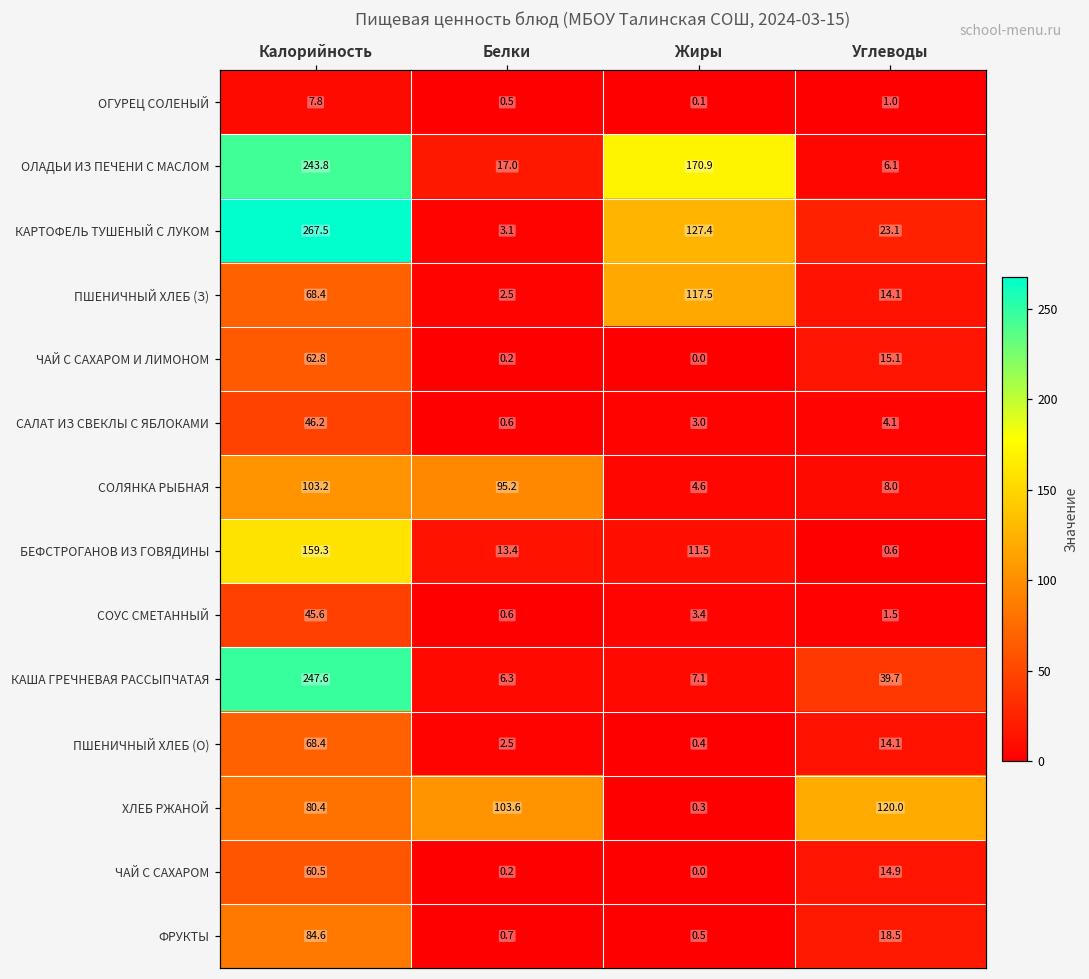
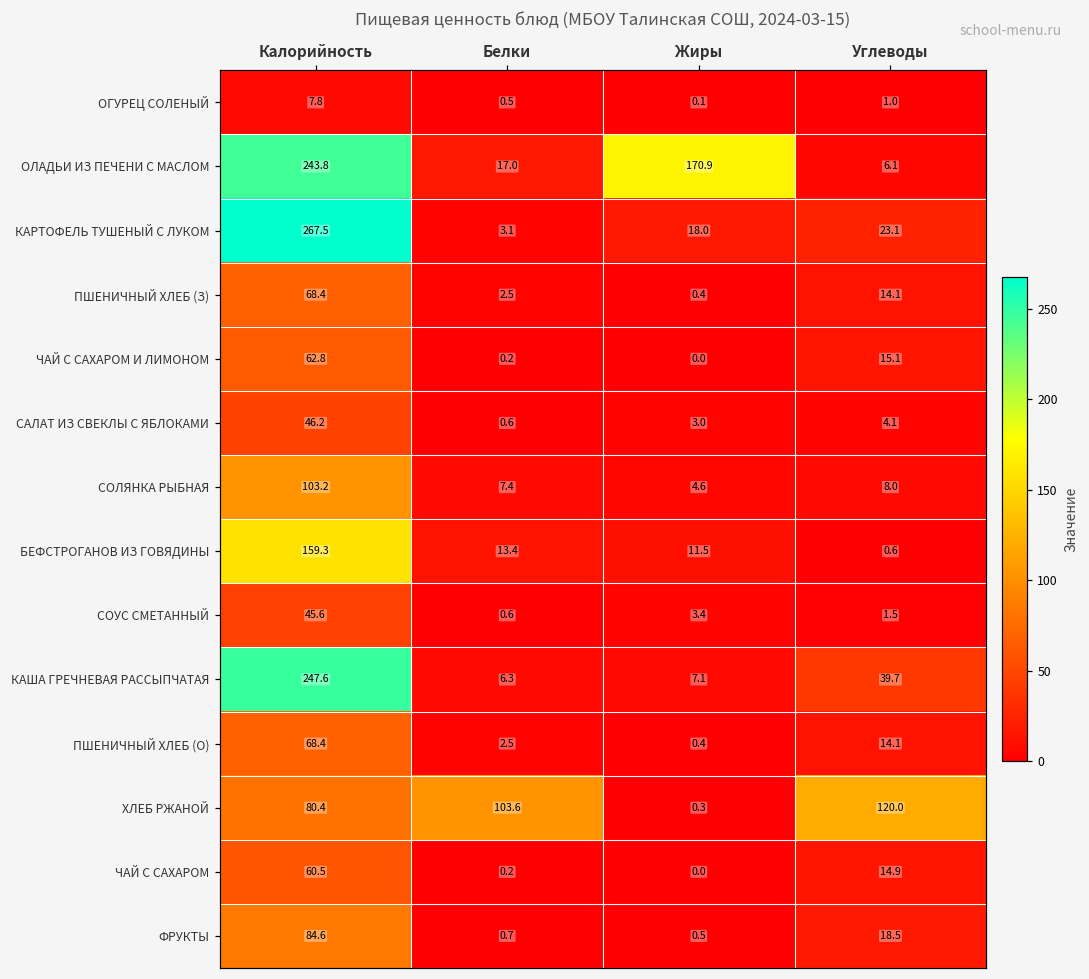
КАРТОФЕЛЬ ТУШЕНЫЙ С ЛУКОМ, Жиры: 127.4 -> 18.0
ПШЕНИЧНЫЙ ХЛЕБ (З), Жиры: 117.5 -> 0.4
СОЛЯНКА РЫБНАЯ, Белки: 95.2 -> 7.4
